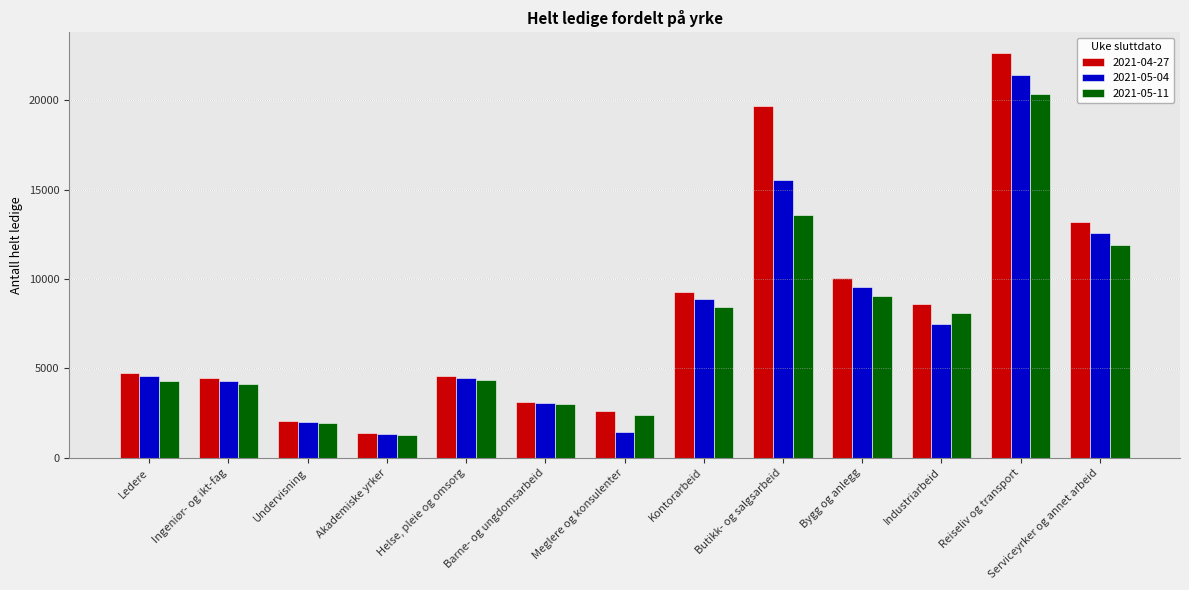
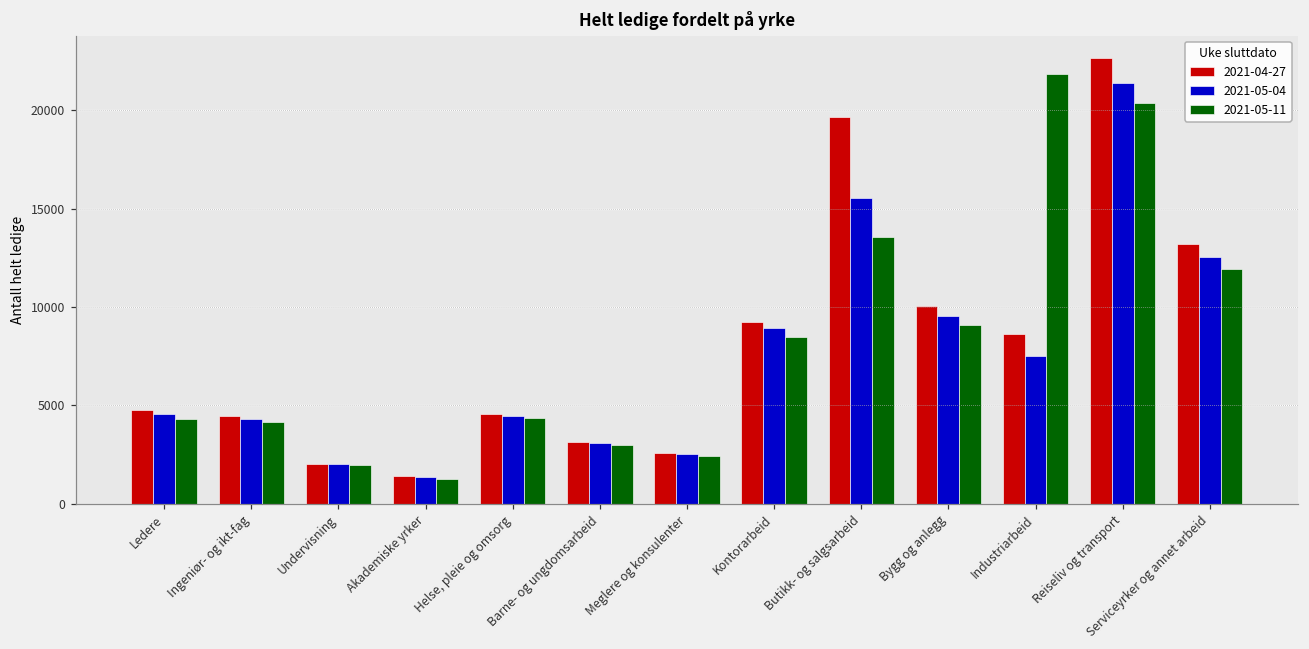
2021-05-04, Meglere og konsulenter: 1400 -> 2500
2021-05-11, Industriarbeid: 8100 -> 21800
